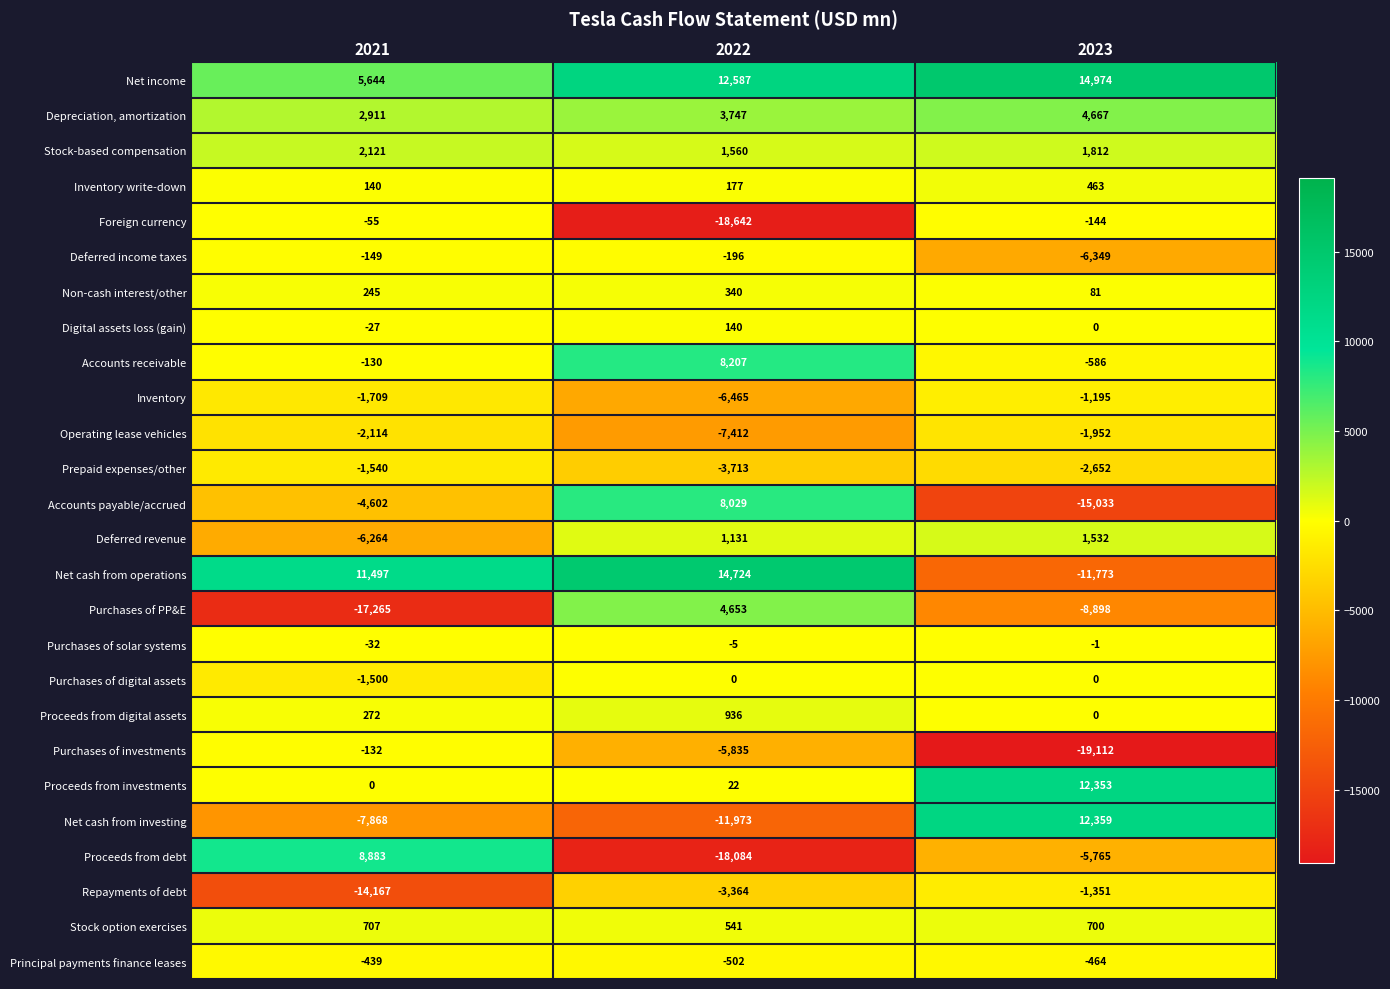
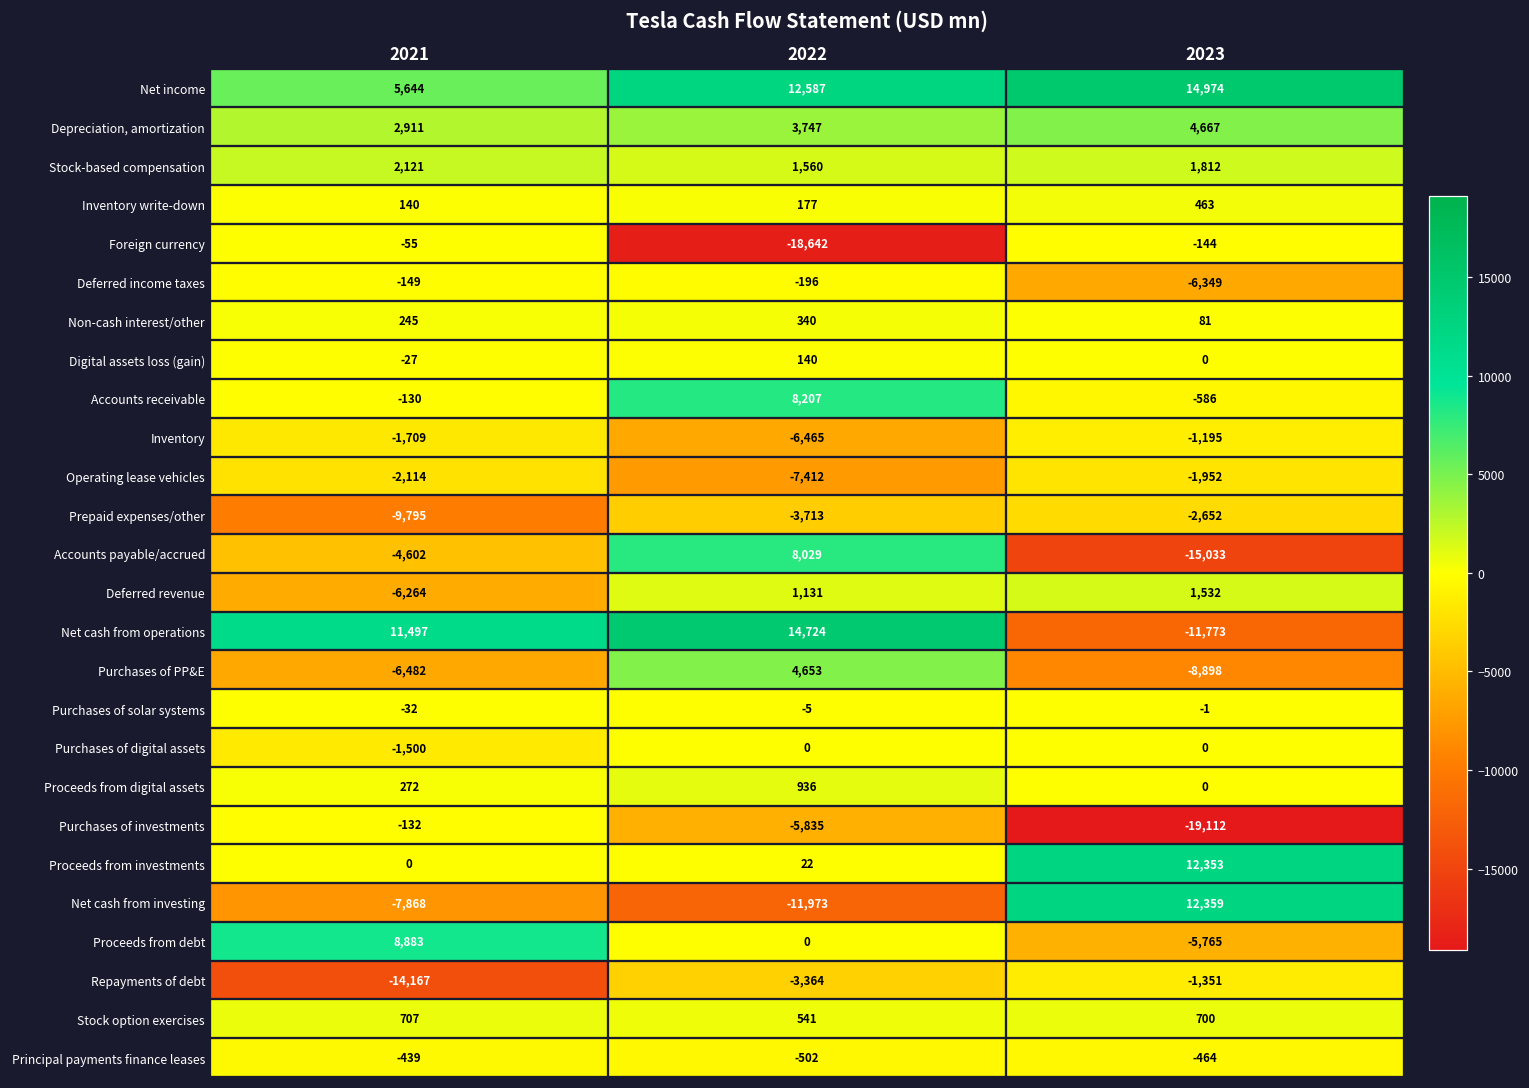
Prepaid expenses/other, 2021: -1,540 -> -9,795
Purchases of PP&E, 2021: -17,265 -> -6,482
Proceeds from debt, 2022: -18,084 -> 0
